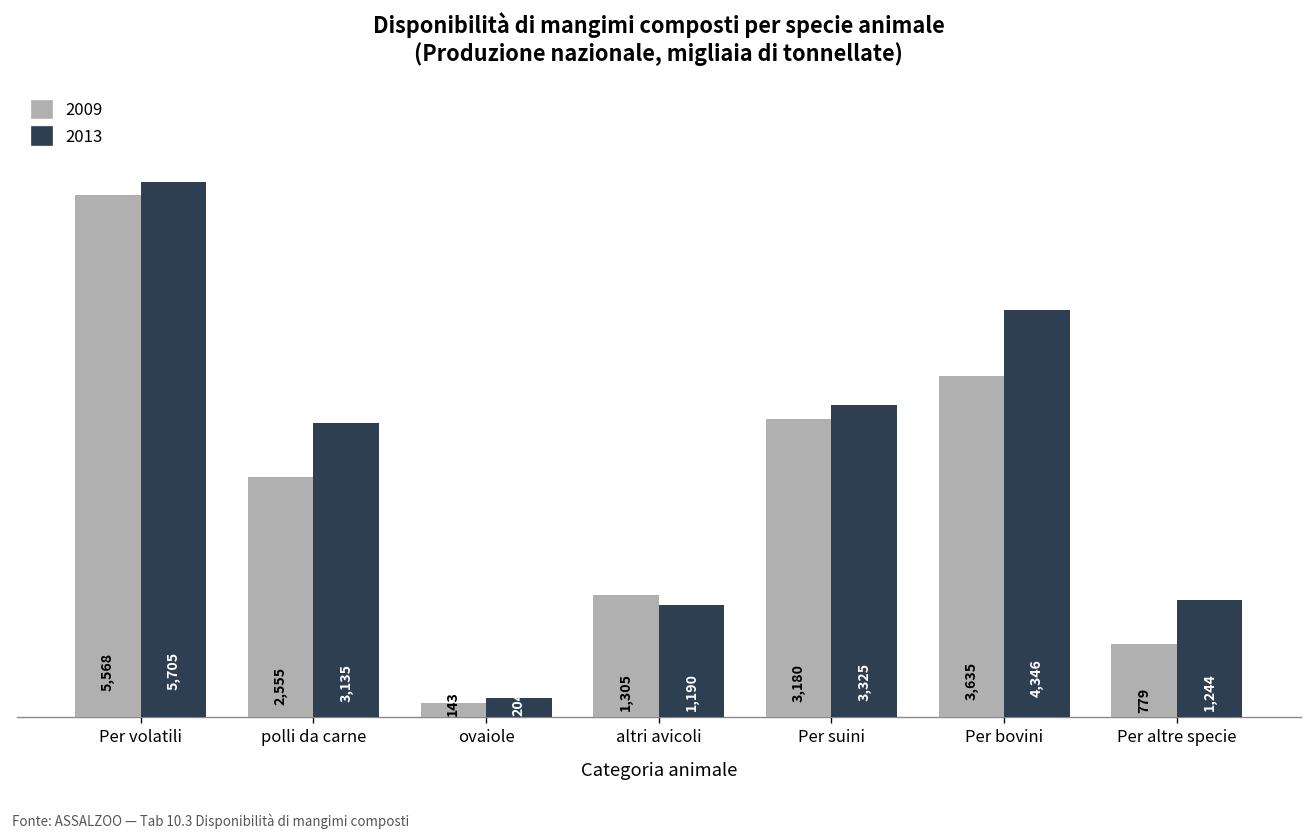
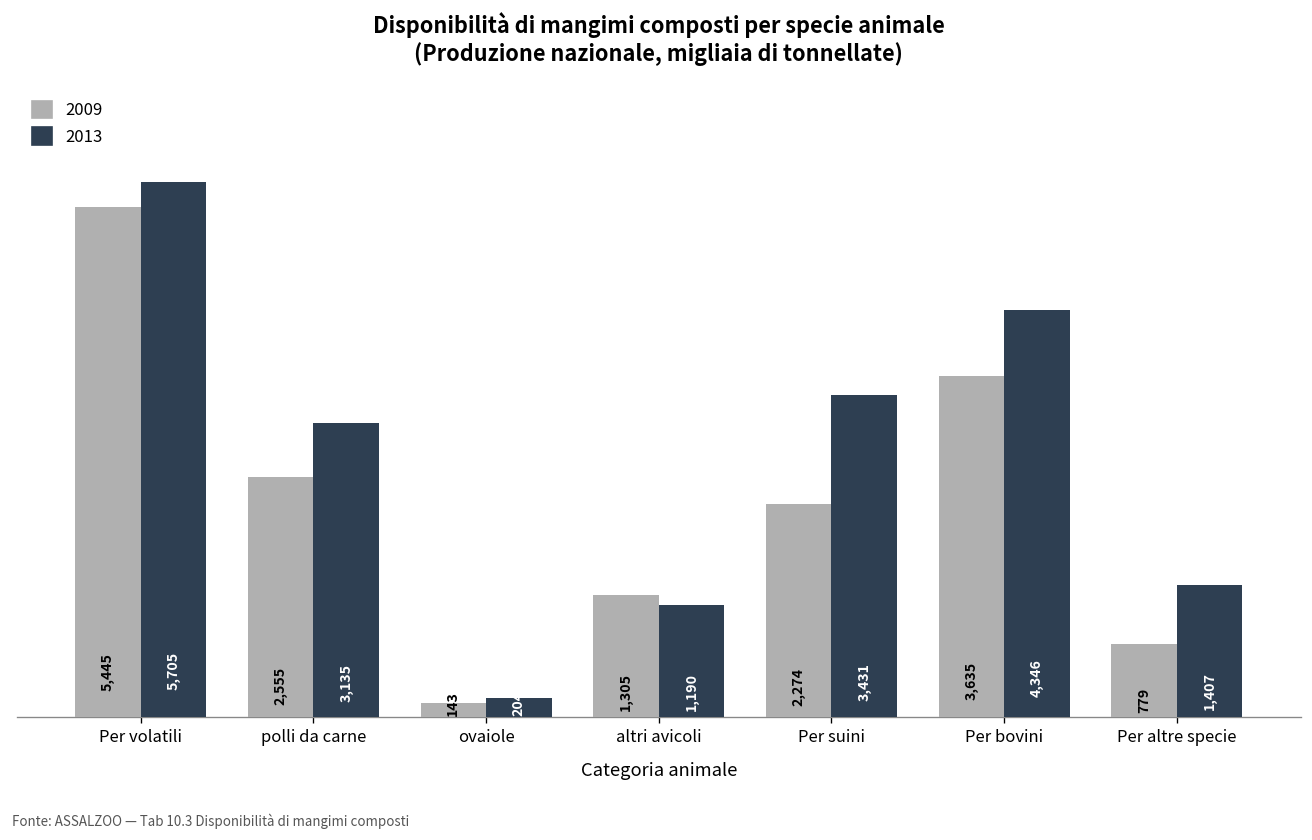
2009, Per volatili: 5,568 -> 5,445
2009, Per suini: 3,180 -> 2,274
2013, Per suini: 3,325 -> 3,431
2013, Per altre specie: 1,244 -> 1,407
